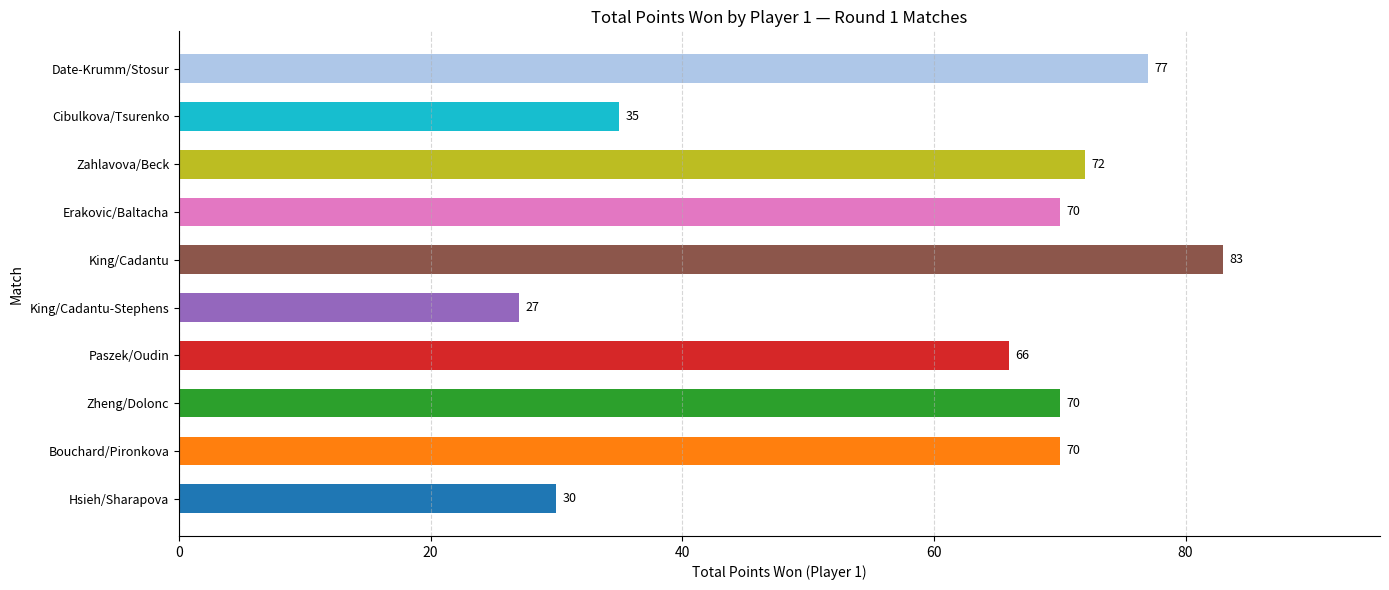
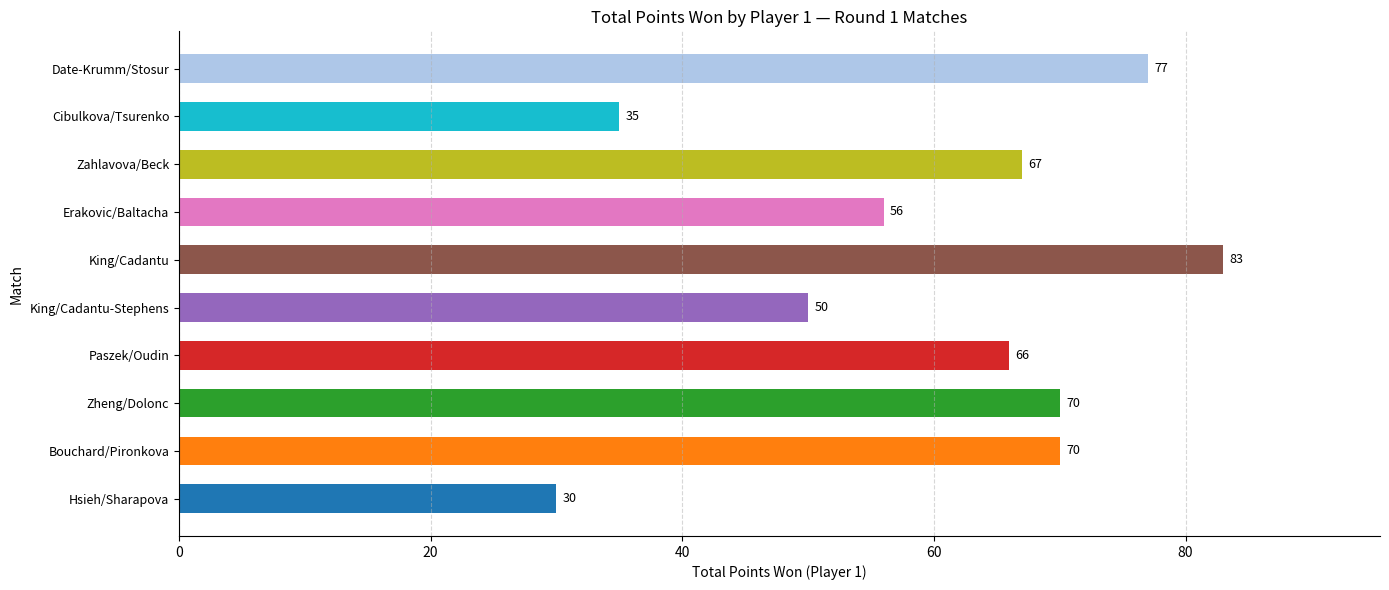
Zahlavova/Beck: 72 -> 67
Erakovic/Baltacha: 70 -> 56
King/Cadantu-Stephens: 27 -> 50
